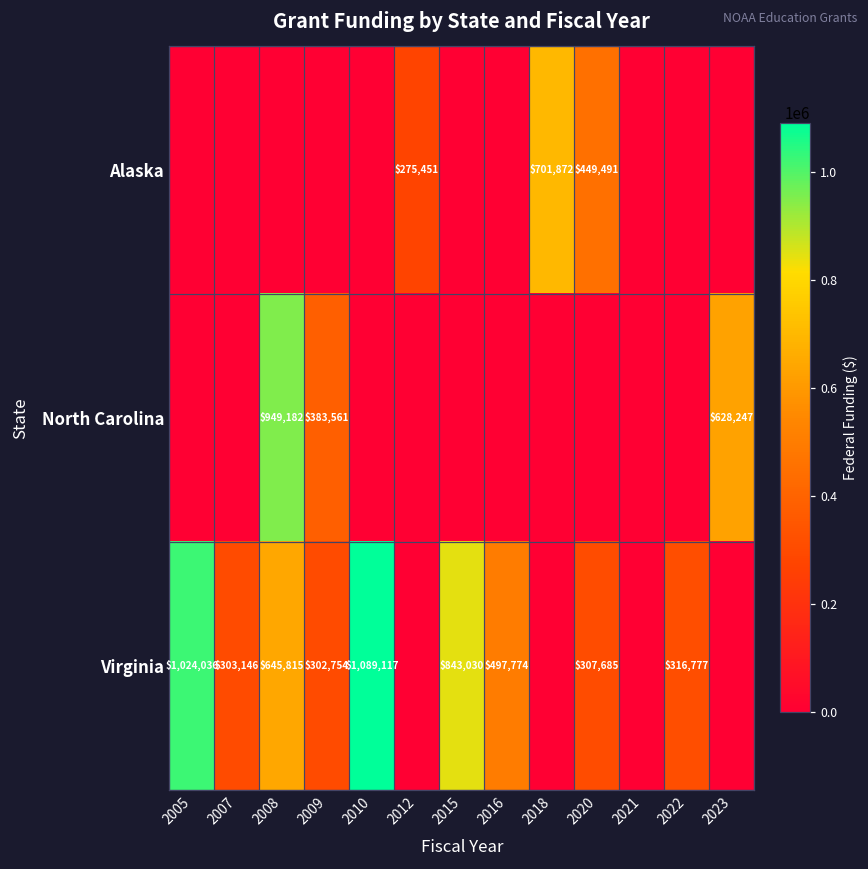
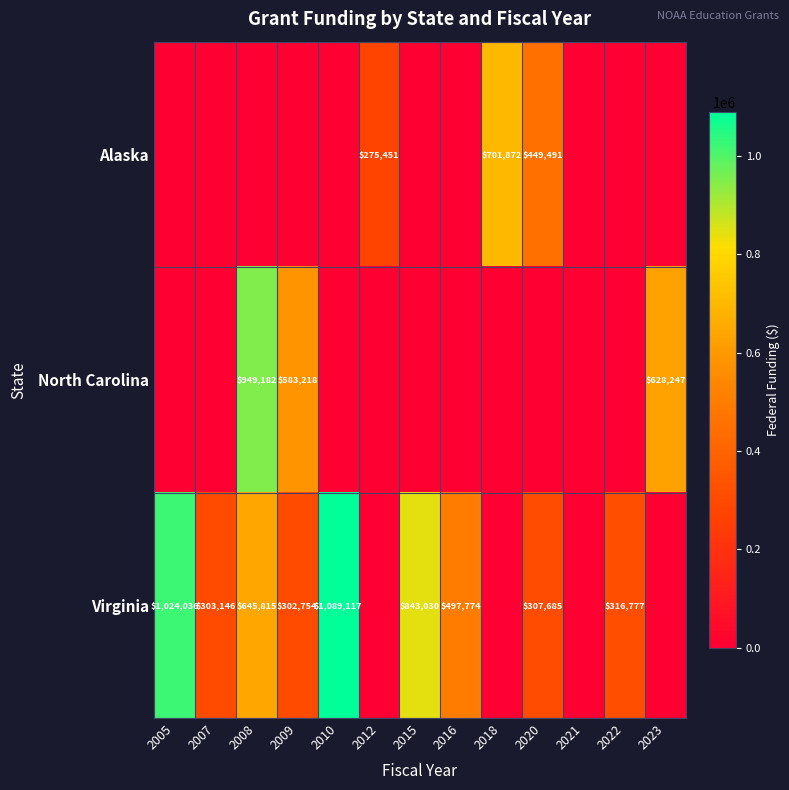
North Carolina, 2009: $383,561 -> $583,218
